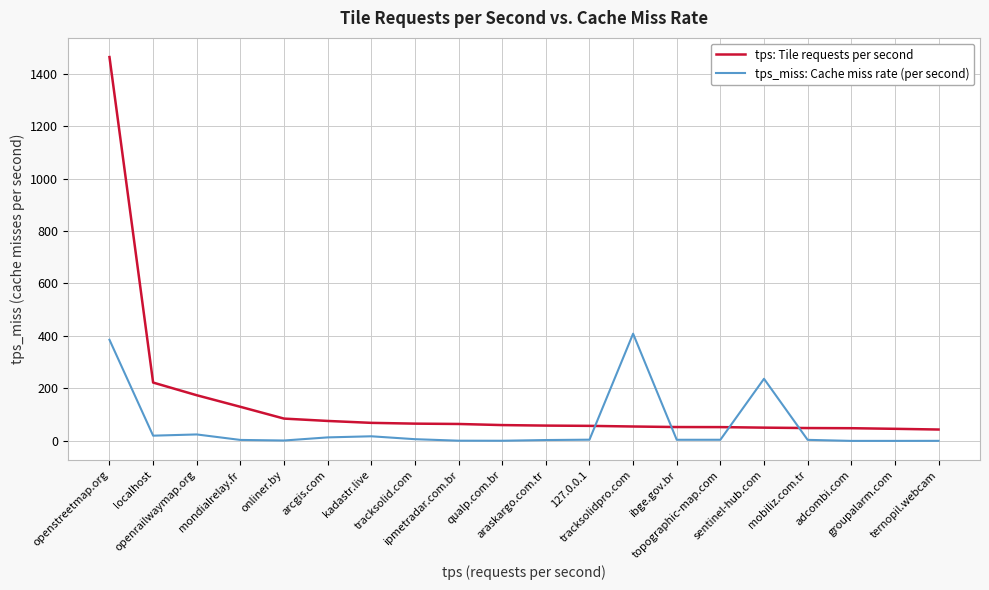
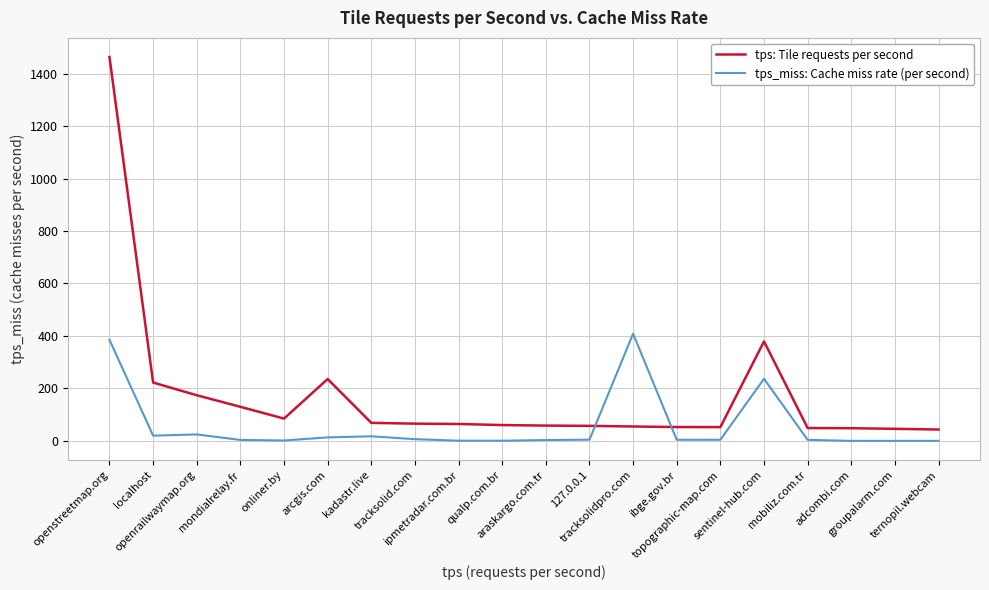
tps: Tile requests per second, arcgis.com: 80 -> 240
tps: Tile requests per second, sentinel-hub.com: 50 -> 380
